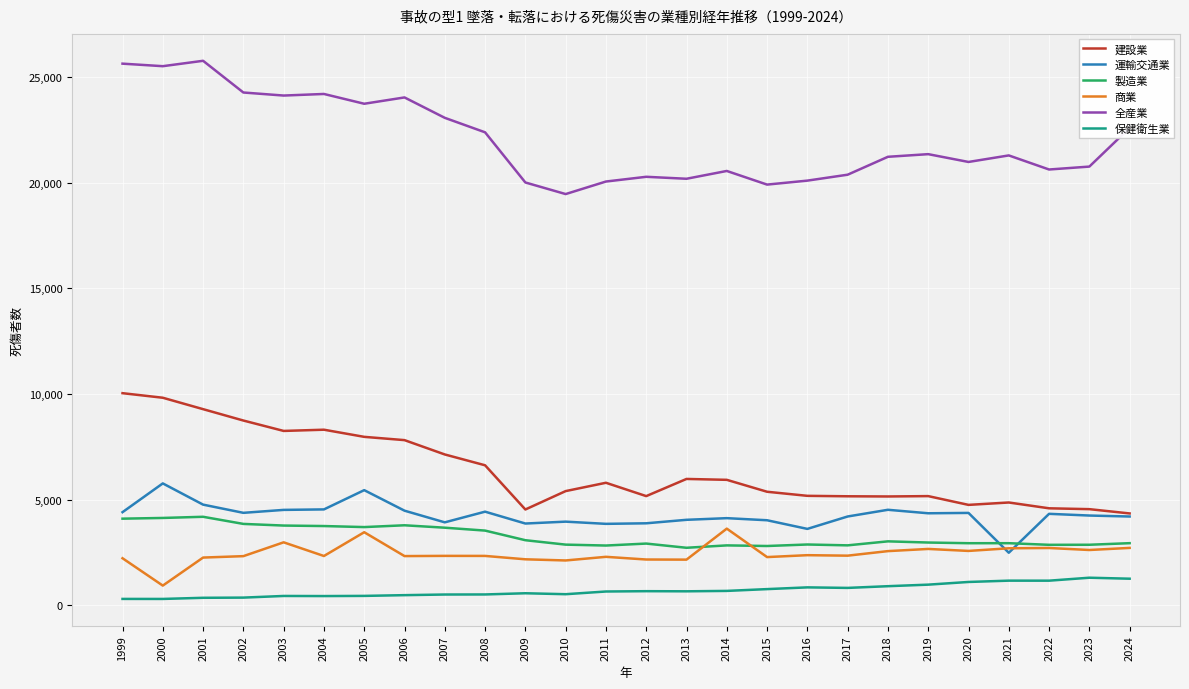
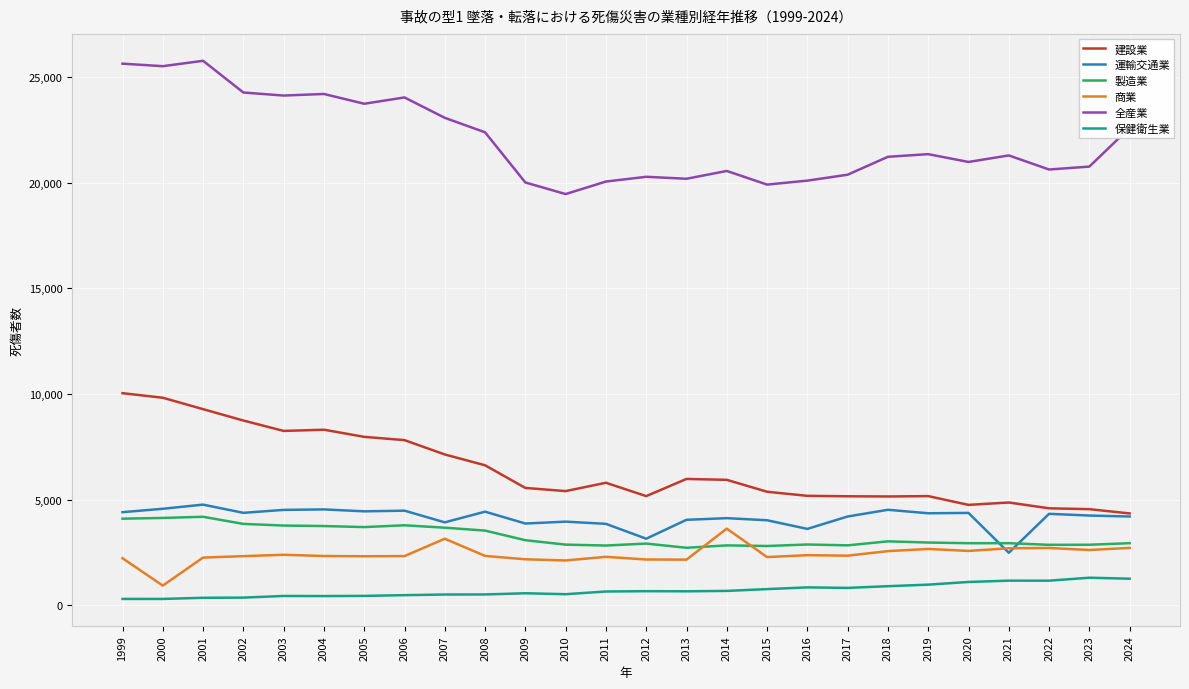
運輸交通業, 2000: 5,800 -> 4,600
商業, 2003: 3,000 -> 2,400
運輸交通業, 2005: 5,500 -> 4,500
商業, 2005: 3,500 -> 2,300
商業, 2007: 2,300 -> 3,200
建設業, 2009: 4,500 -> 5,600
運輸交通業, 2012: 3,900 -> 3,200
